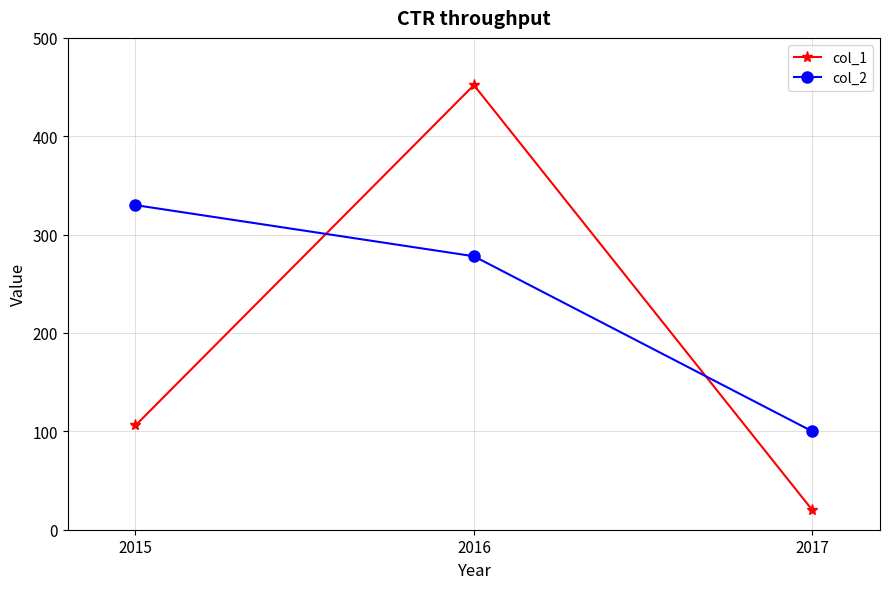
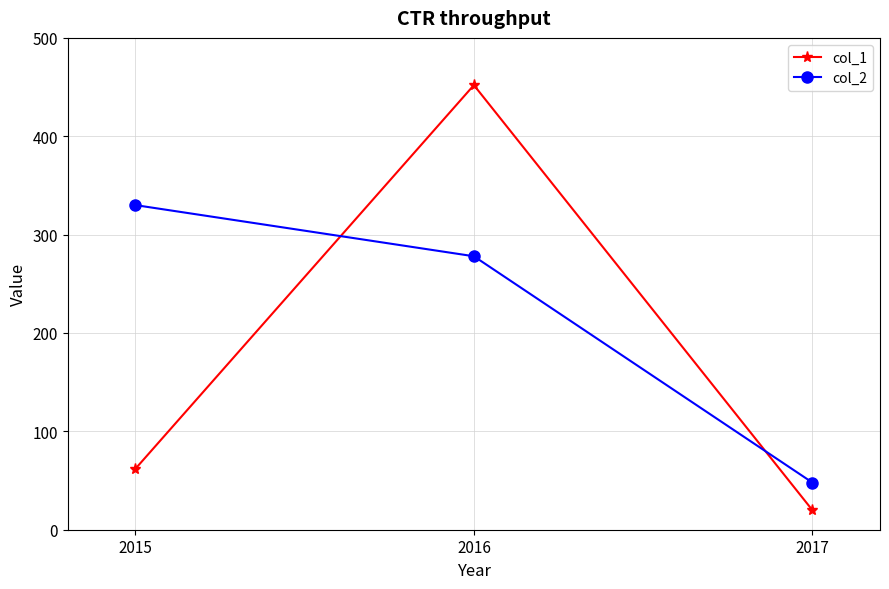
col_1, 2015: 110 -> 60
col_2, 2017: 100 -> 50
